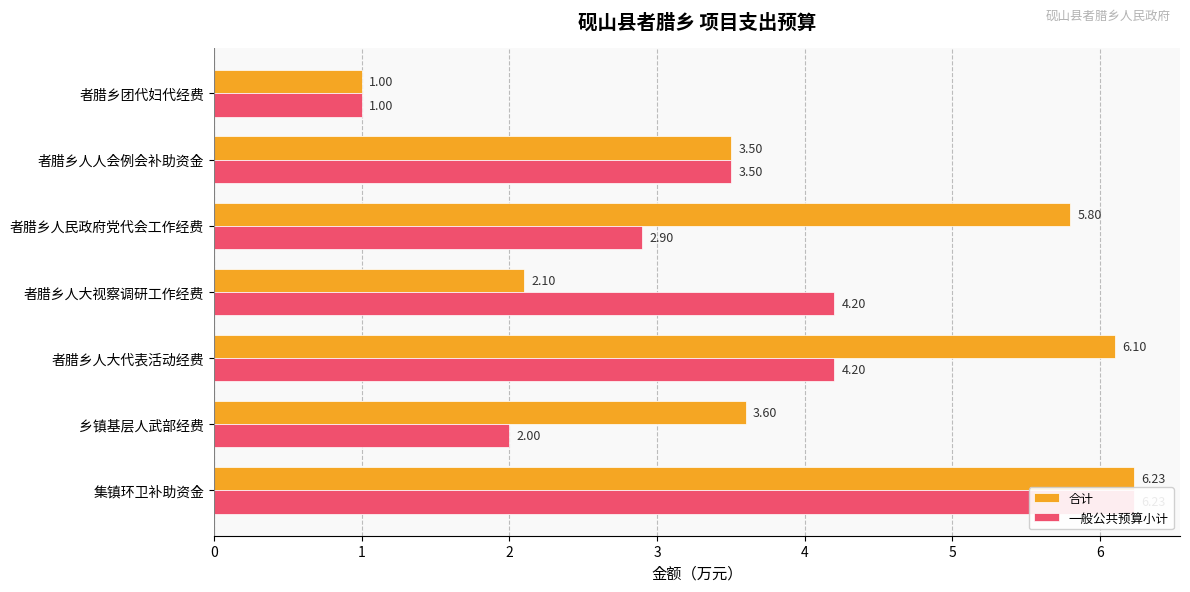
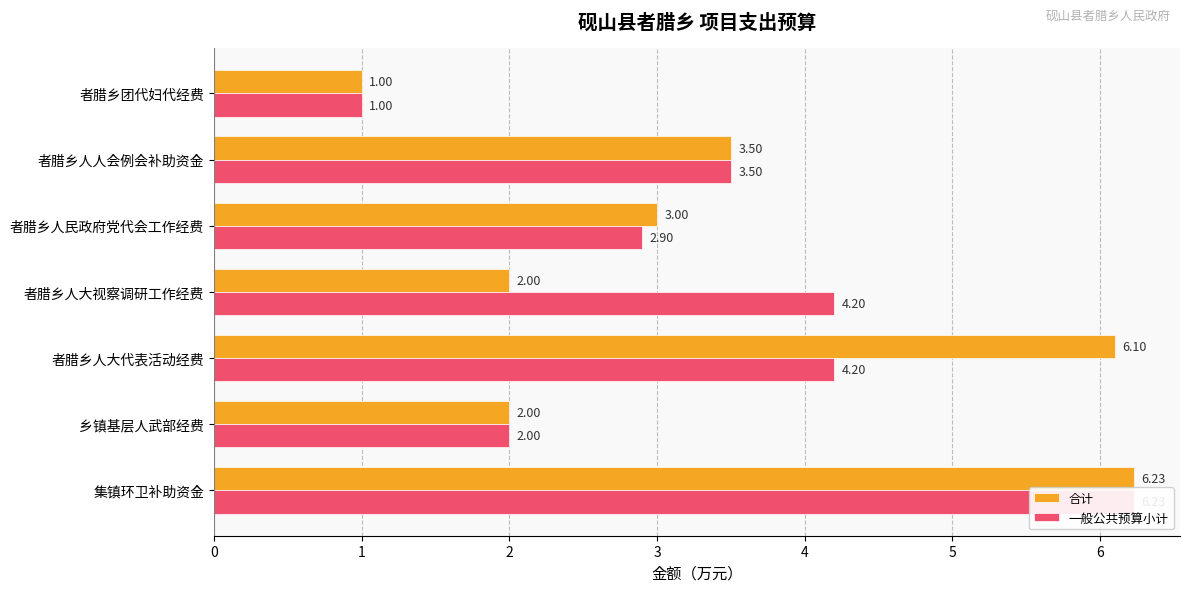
合计, 者腊乡人民政府党代会工作经费: 5.80 -> 3.00
合计, 者腊乡人大视察调研工作经费: 2.10 -> 2.00
合计, 乡镇基层人武部经费: 3.60 -> 2.00
